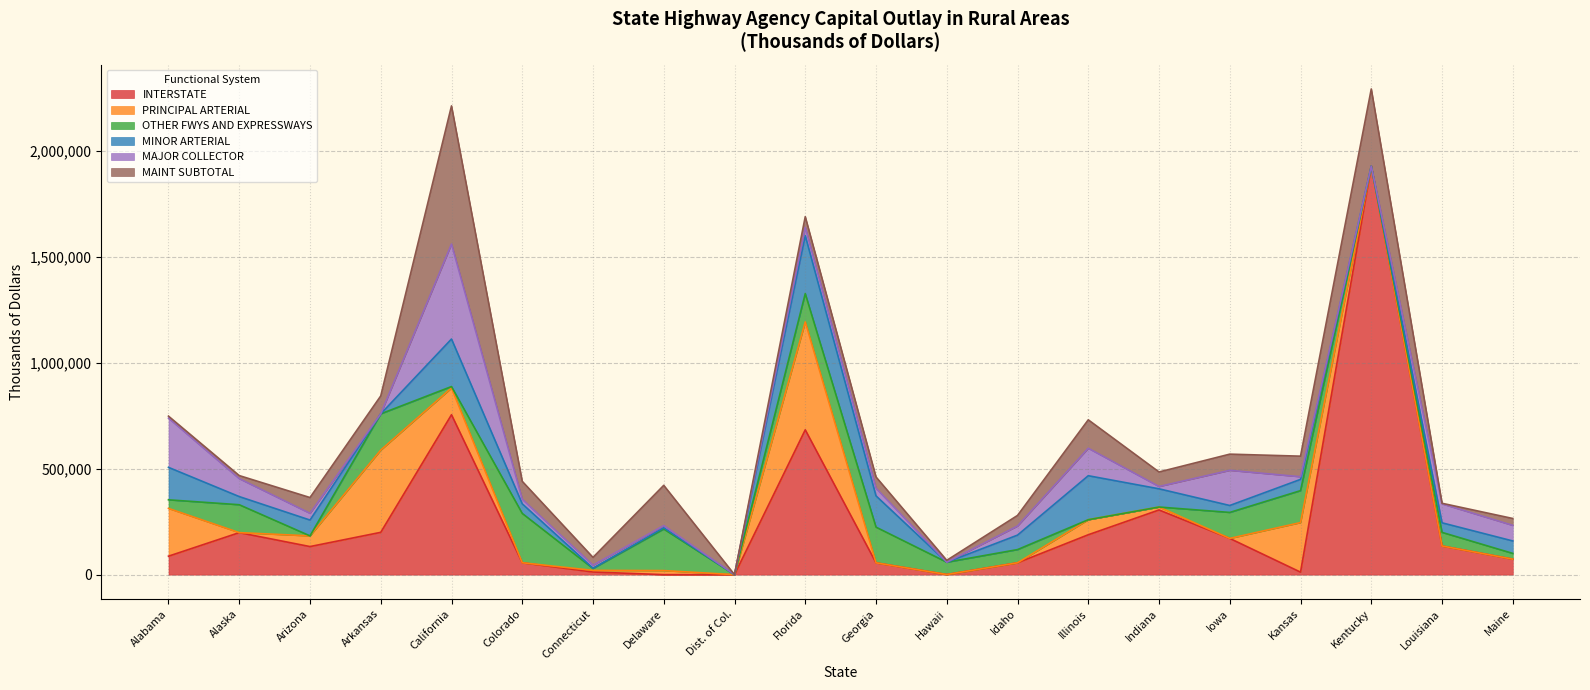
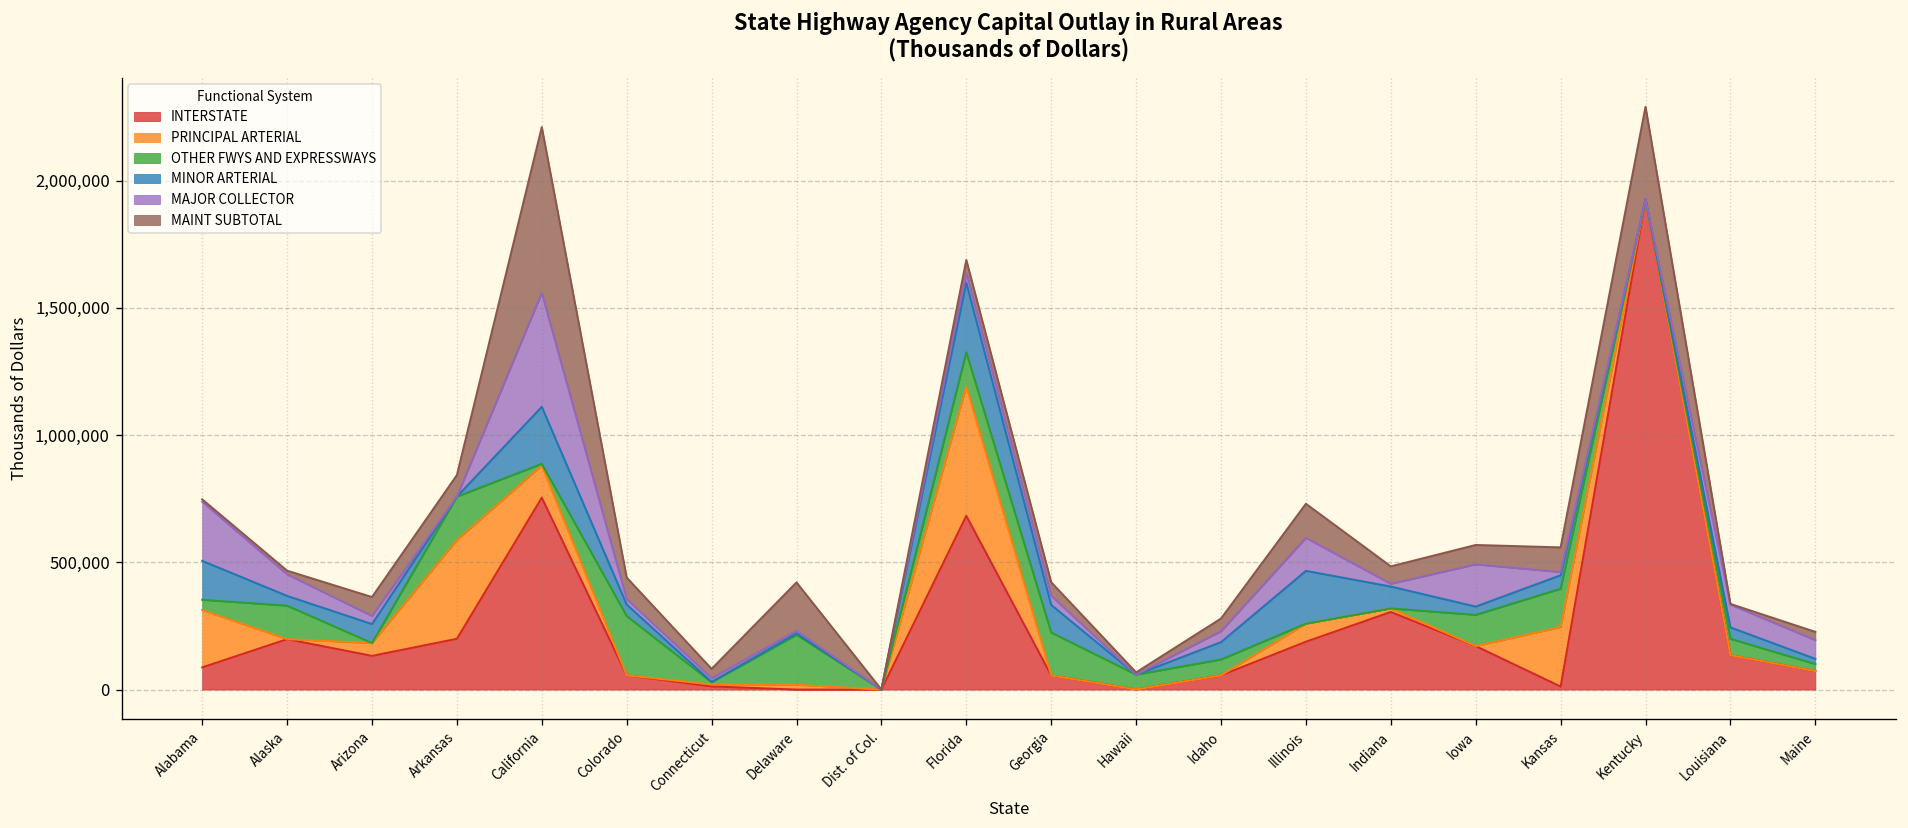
MINOR ARTERIAL, Georgia: 150,000 -> 110,000
MINOR ARTERIAL, Maine: 60,000 -> 20,000
